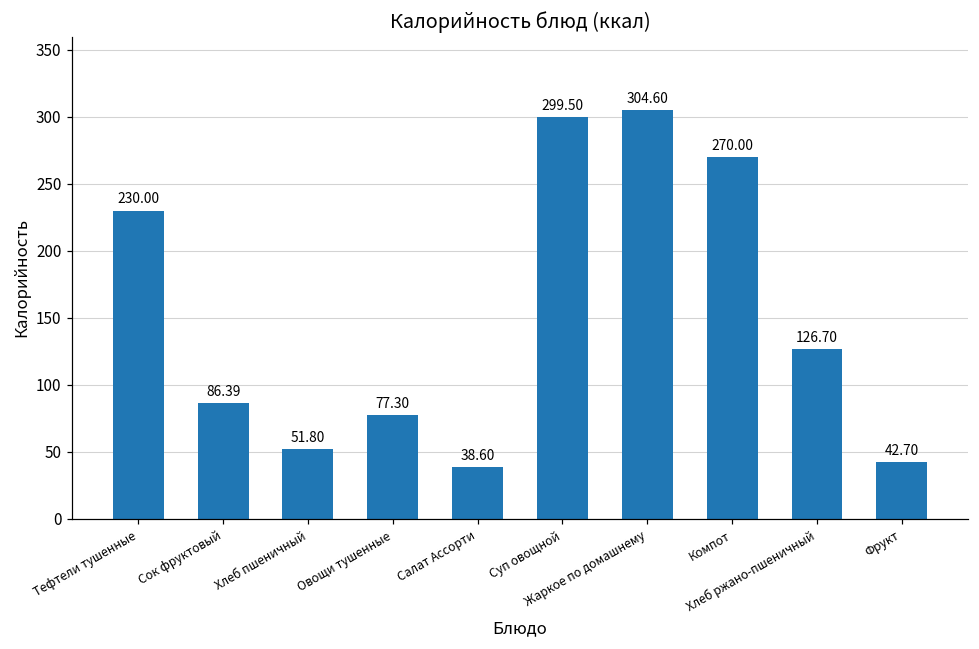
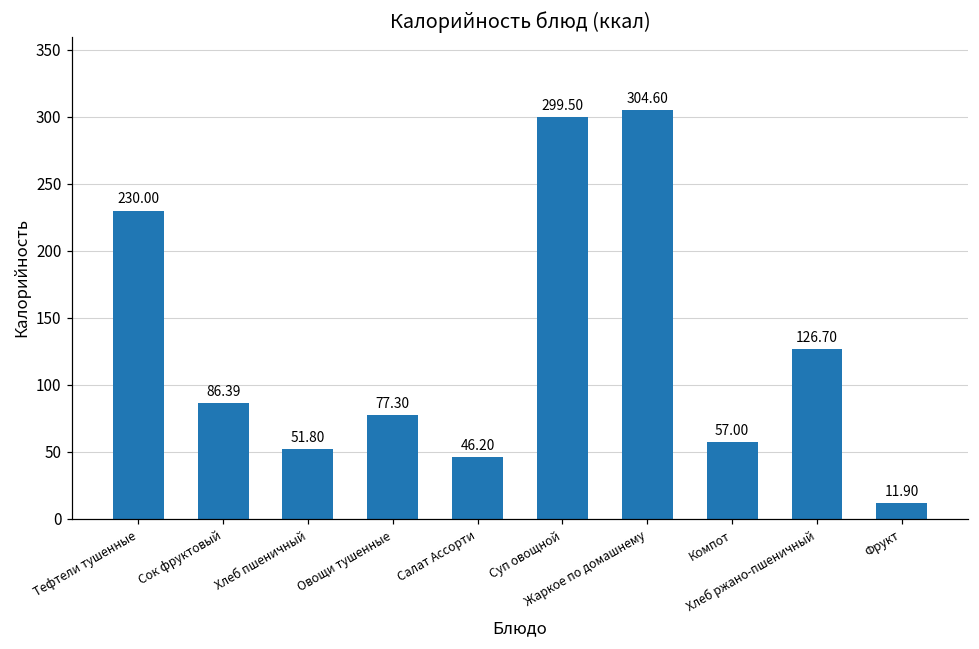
Салат Ассорти: 38.60 -> 46.20
Компот: 270.00 -> 57.00
Фрукт: 42.70 -> 11.90
